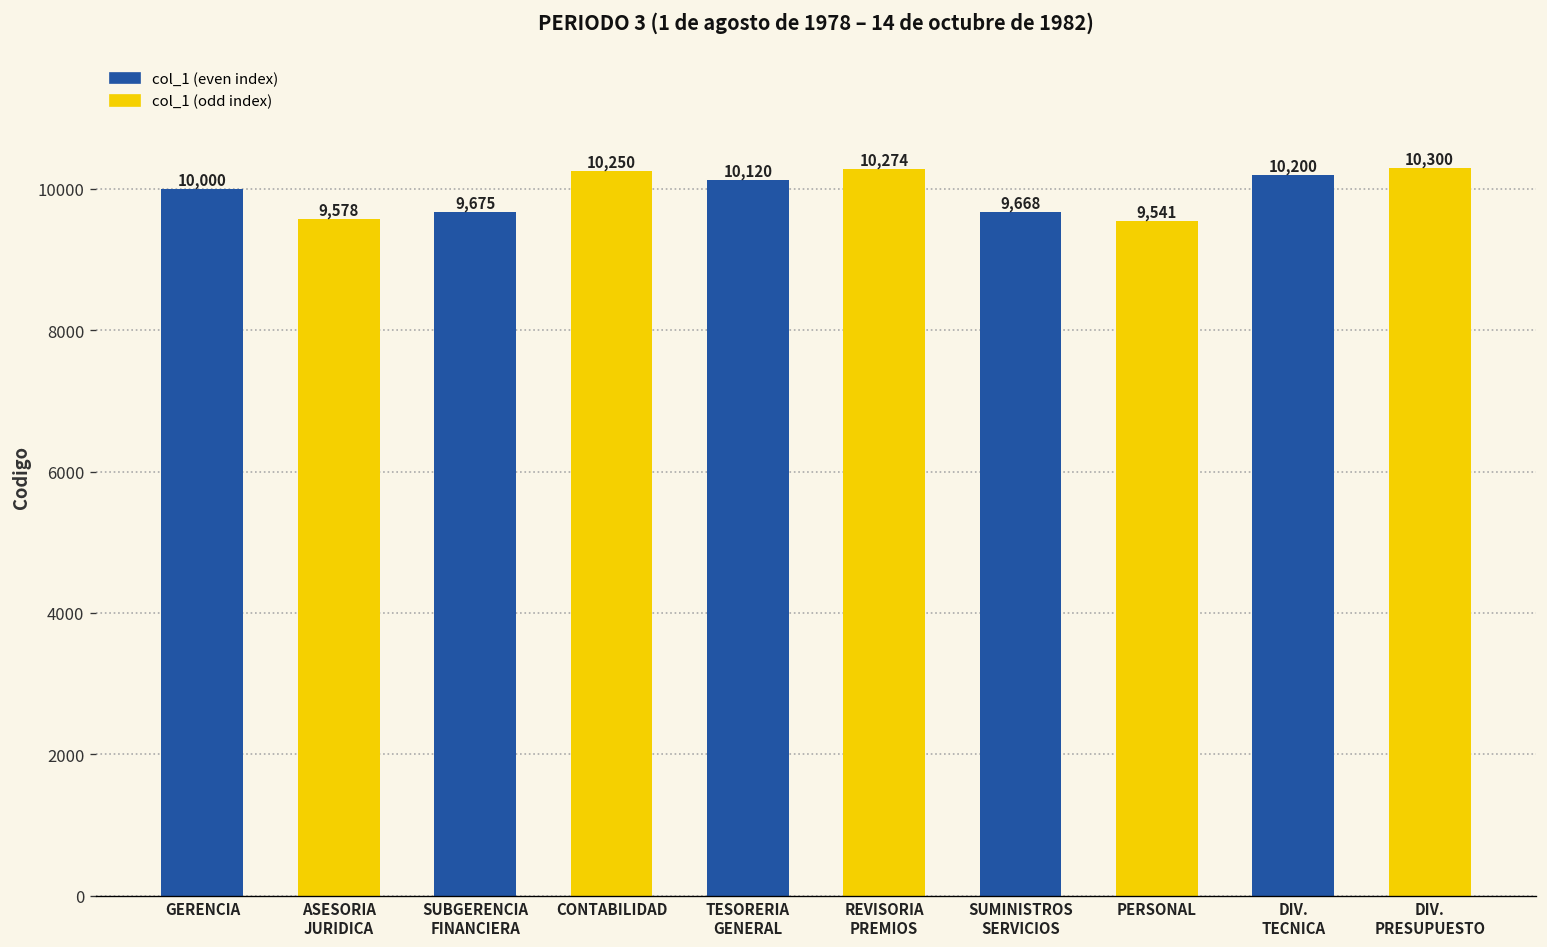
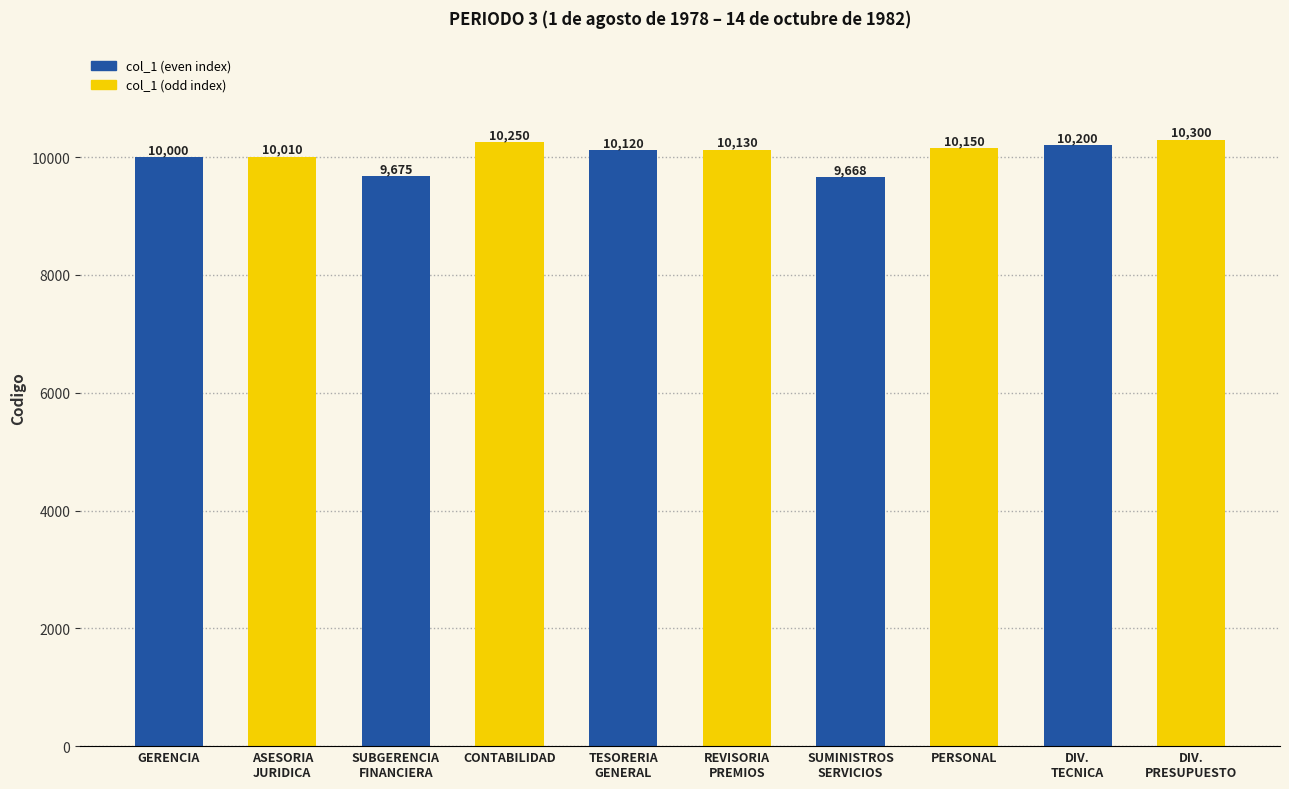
ASESORIA JURIDICA: 9,578 -> 10,010
REVISORIA PREMIOS: 10,274 -> 10,130
PERSONAL: 9,541 -> 10,150
